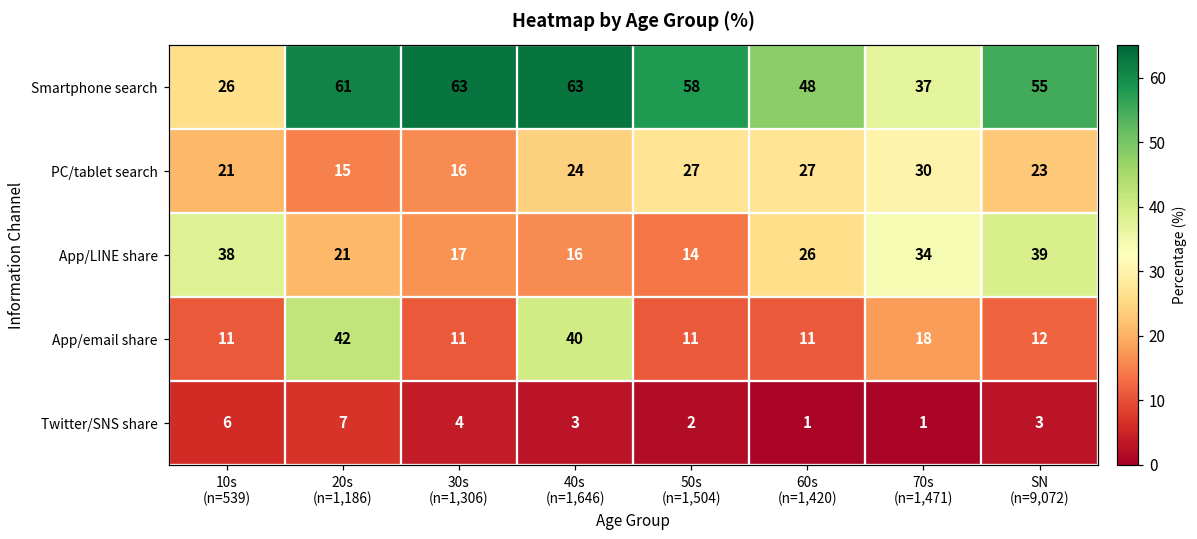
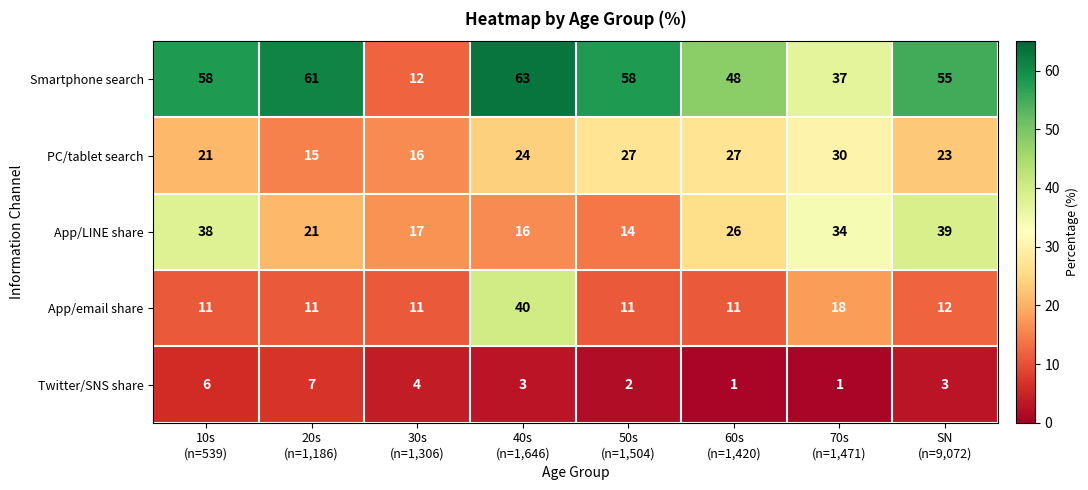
Smartphone search, 10s (n=539): 26 -> 58
Smartphone search, 30s (n=1,306): 63 -> 12
App/email share, 20s (n=1,186): 42 -> 11
